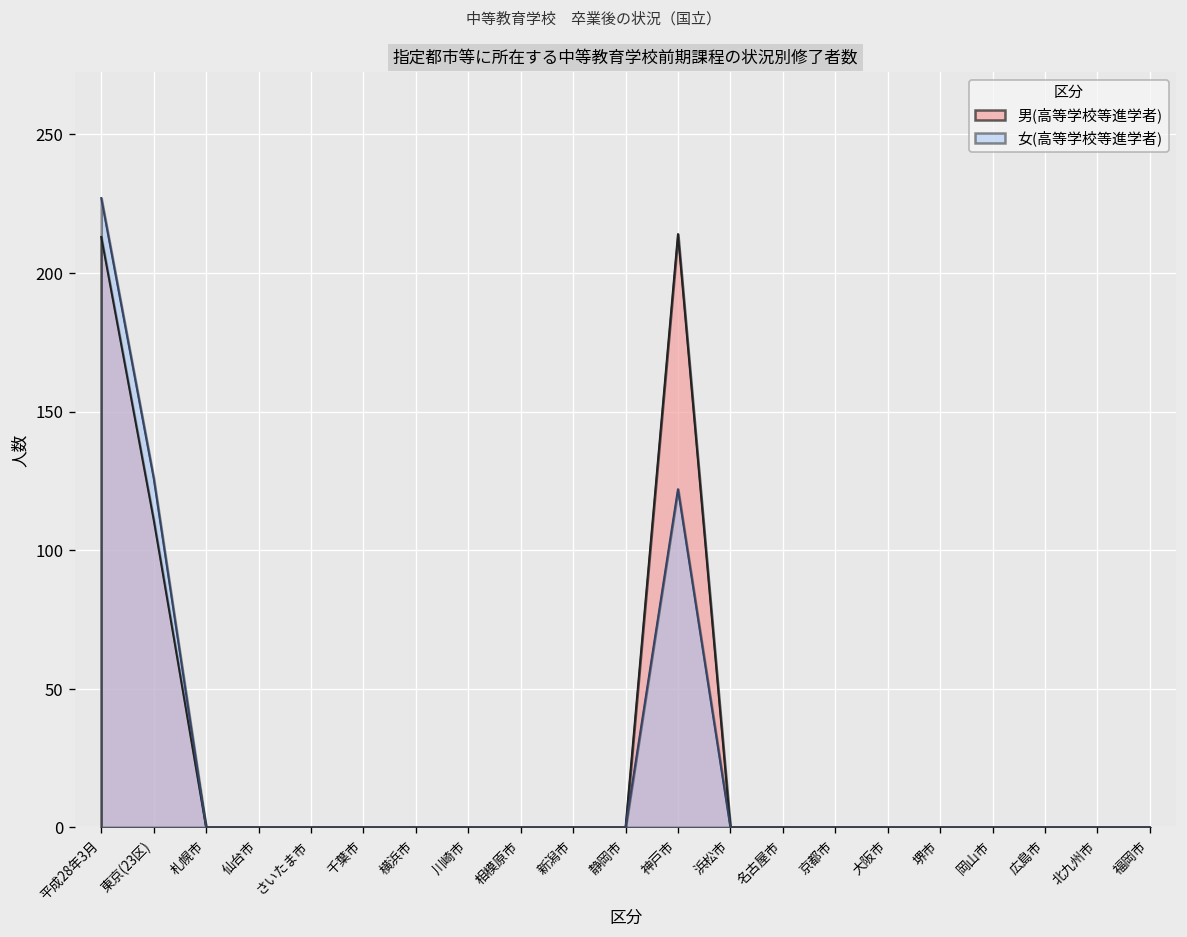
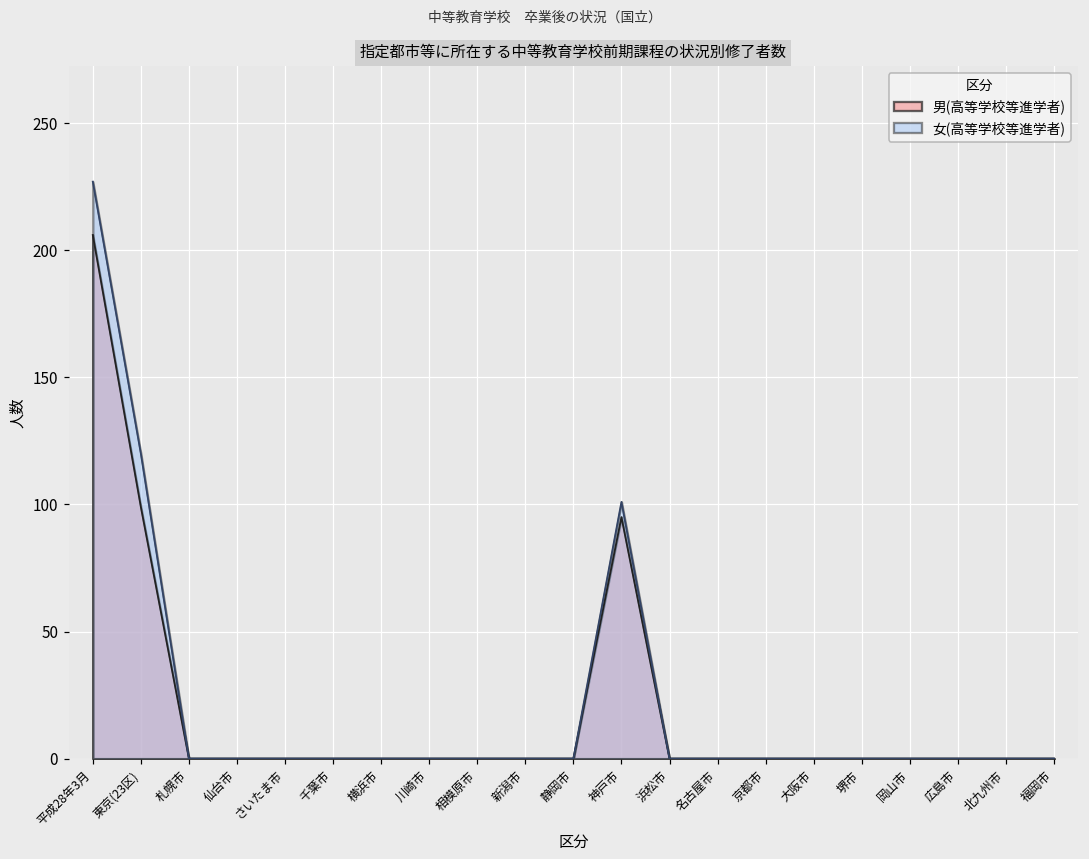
男(高等学校等進学者), 平成28年3月: 213 -> 206
男(高等学校等進学者), 東京(23区): 111 -> 99
女(高等学校等進学者), 東京(23区): 126 -> 120
男(高等学校等進学者), 神戸市: 214 -> 95
女(高等学校等進学者), 神戸市: 122 -> 101
